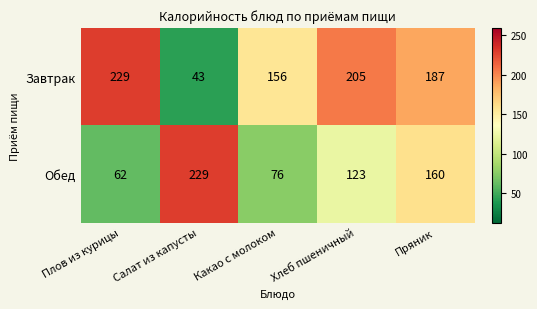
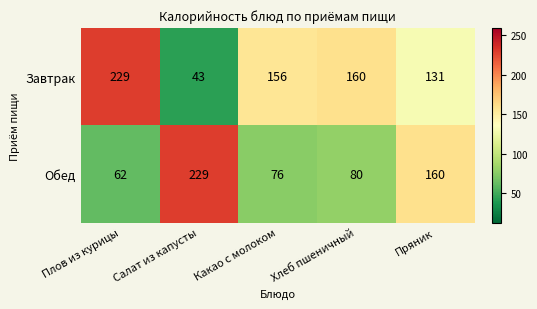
Завтрак, Хлеб пшеничный: 205 -> 160
Завтрак, Пряник: 187 -> 131
Обед, Хлеб пшеничный: 123 -> 80
